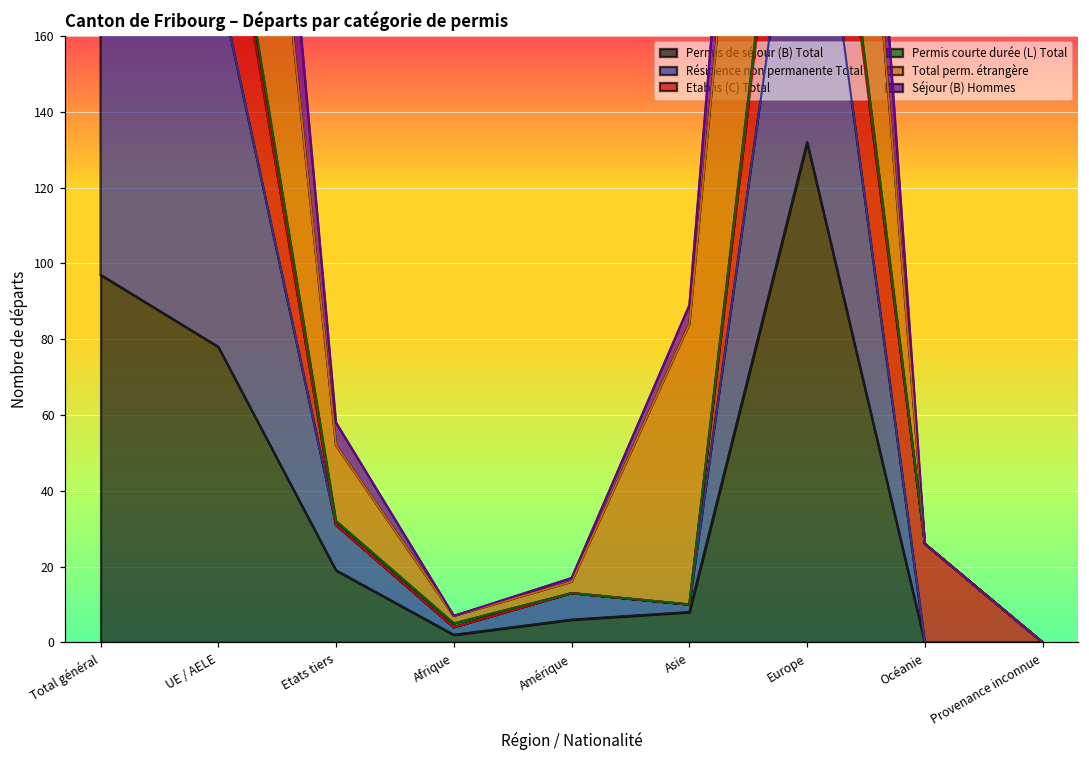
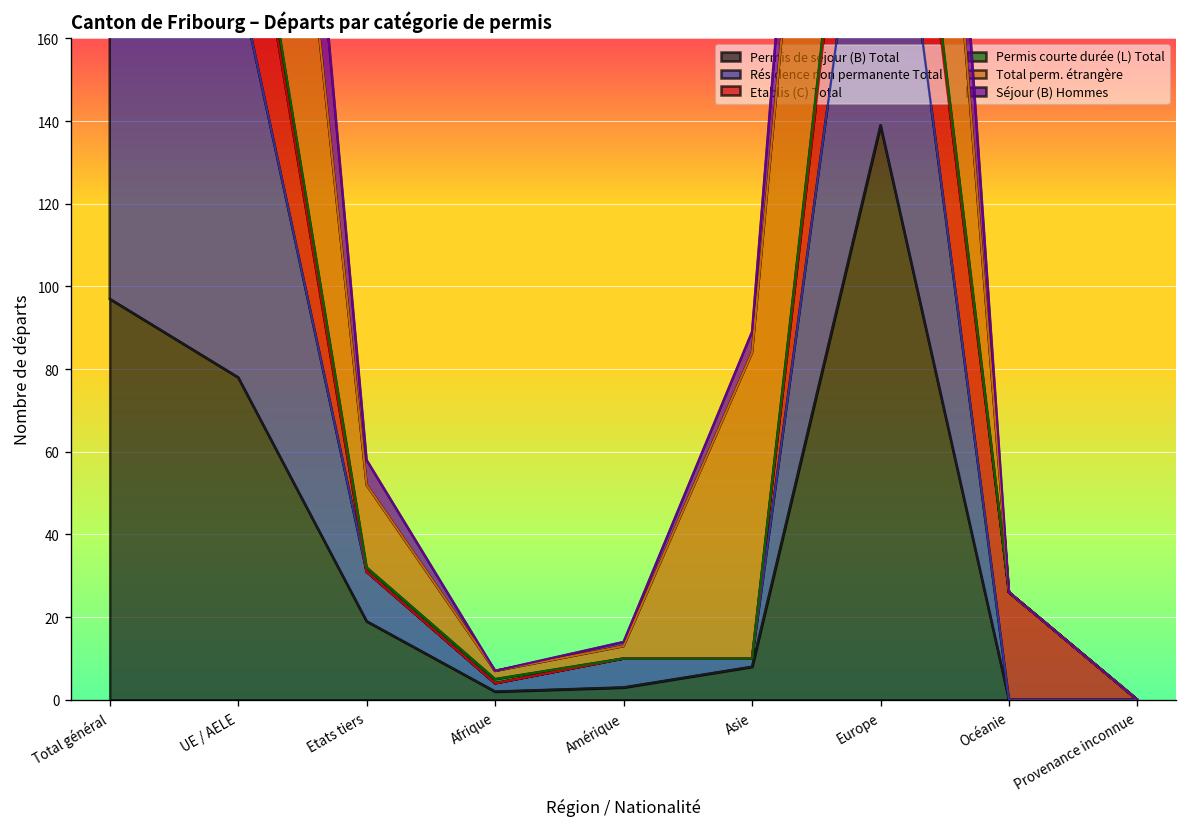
Permis de séjour (B) Total, Amérique: 6 -> 3
Permis de séjour (B) Total, Europe: 132 -> 139
